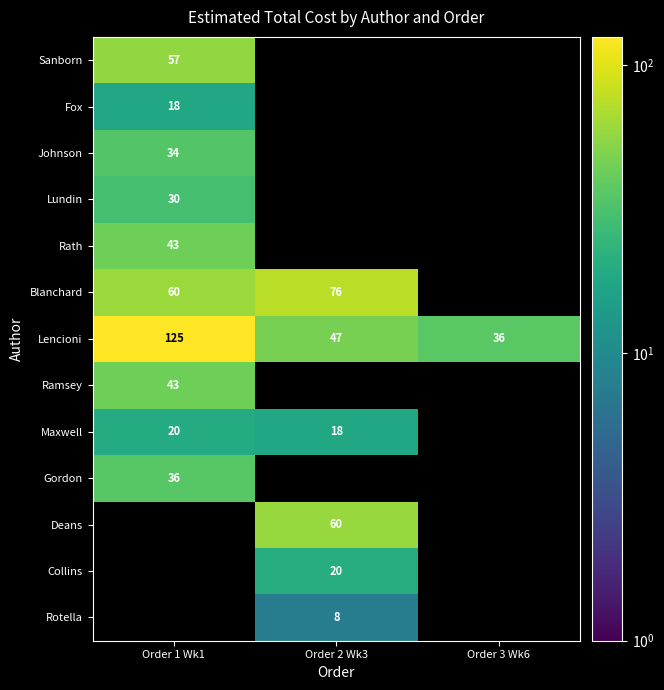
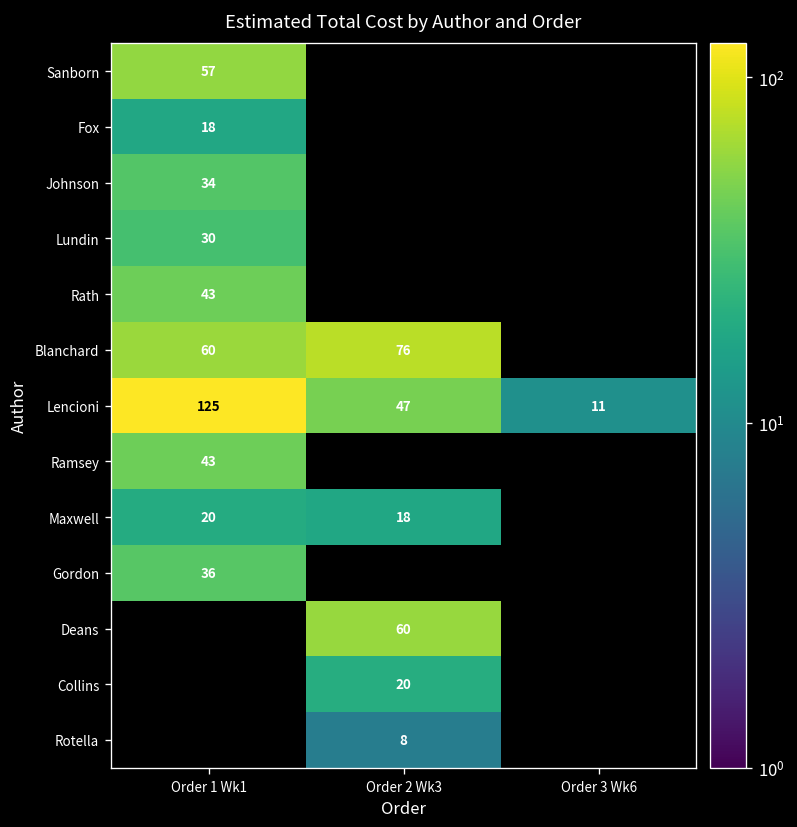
Lencioni, Order 3 Wk6: 36 -> 11
